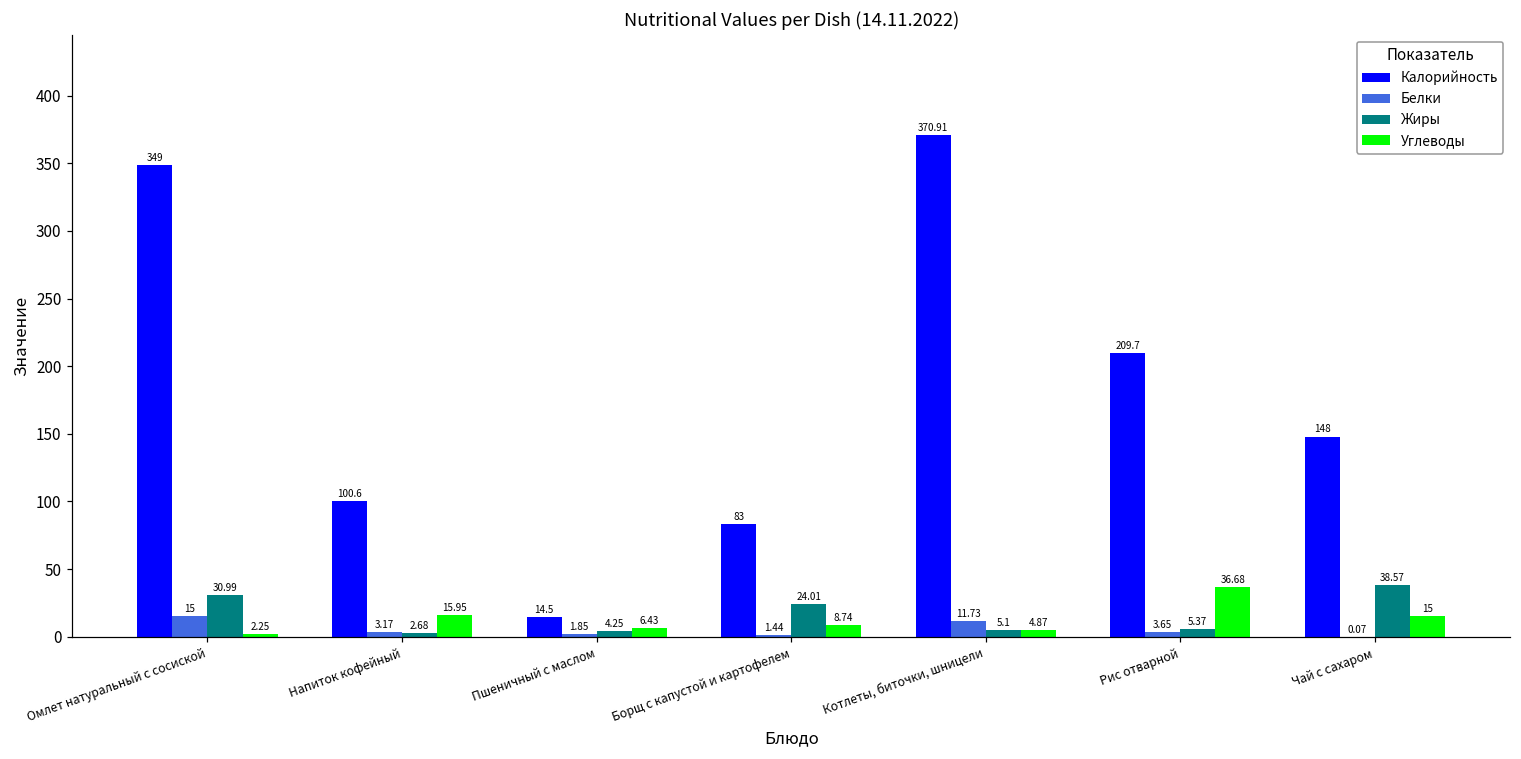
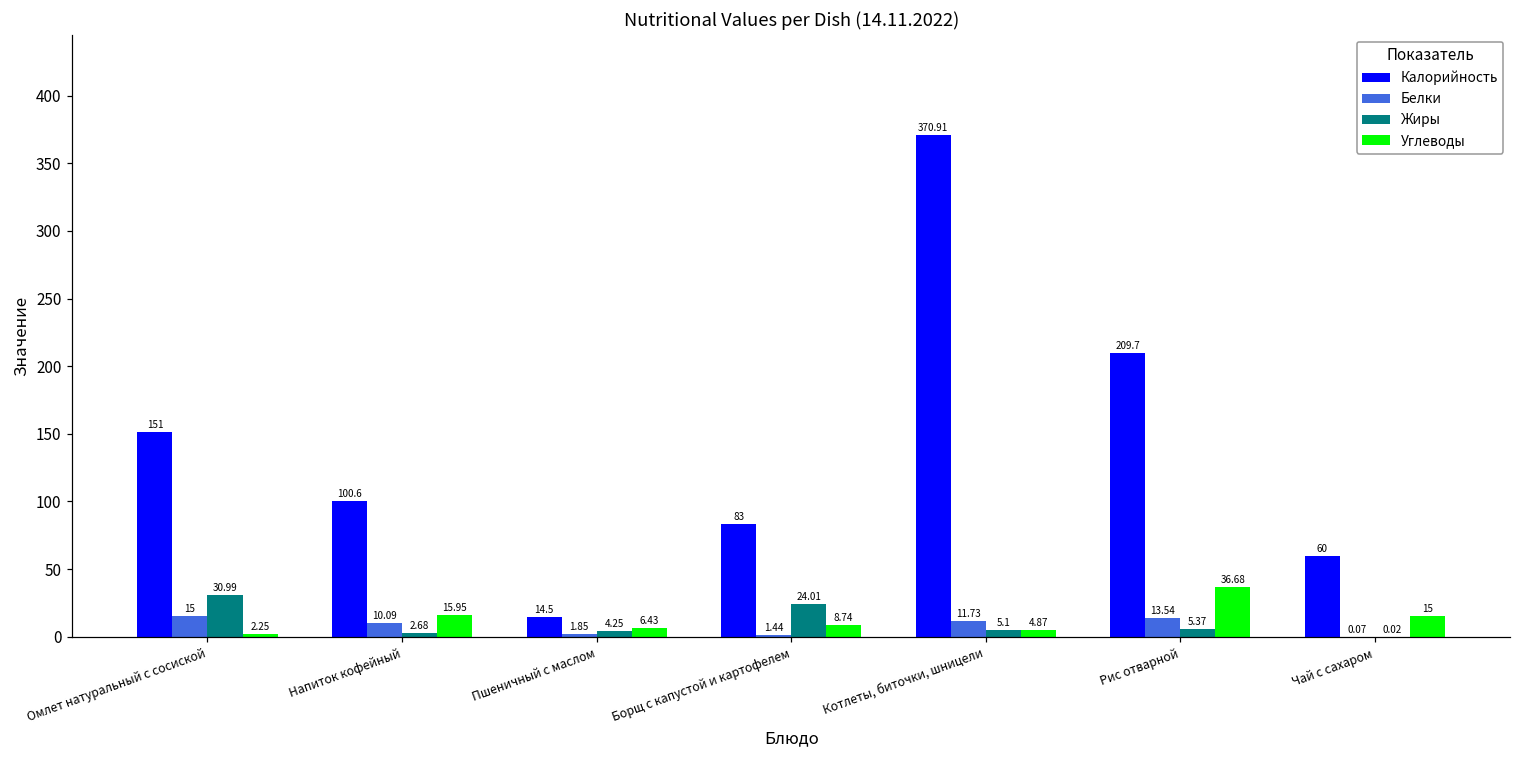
Калорийность, Омлет натуральный с сосиской: 349 -> 151
Белки, Напиток кофейный: 3.17 -> 10.09
Белки, Рис отварной: 3.65 -> 13.54
Калорийность, Чай с сахаром: 148 -> 60
Жиры, Чай с сахаром: 38.57 -> 0.02
